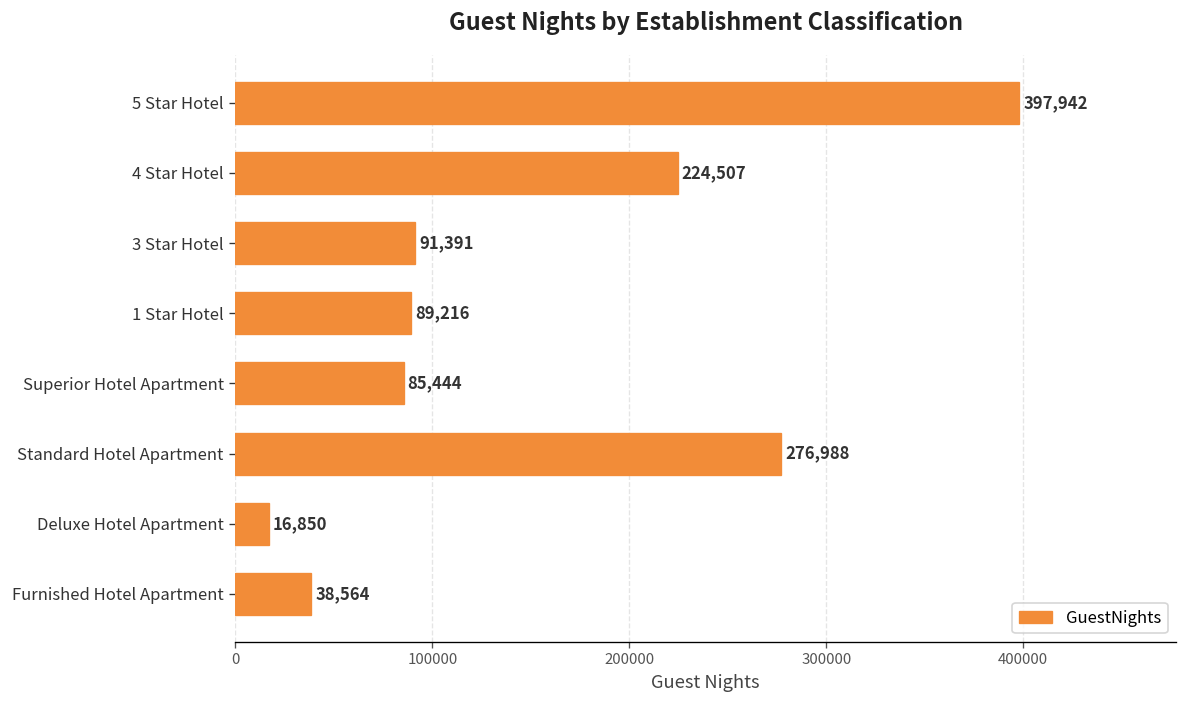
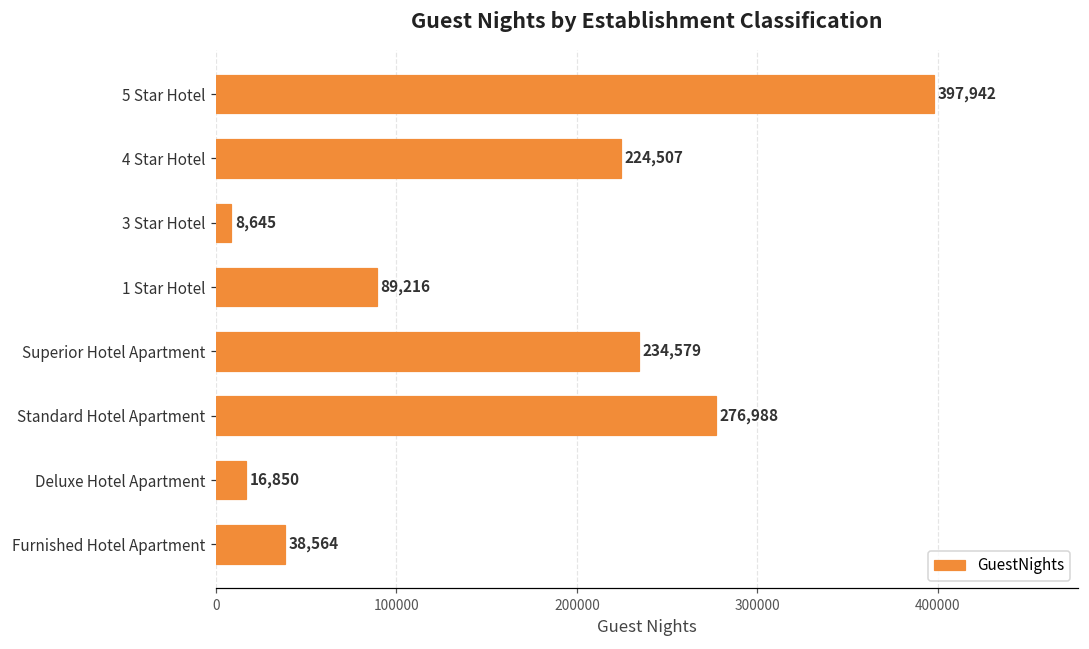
3 Star Hotel: 91,391 -> 8,645
Superior Hotel Apartment: 85,444 -> 234,579
